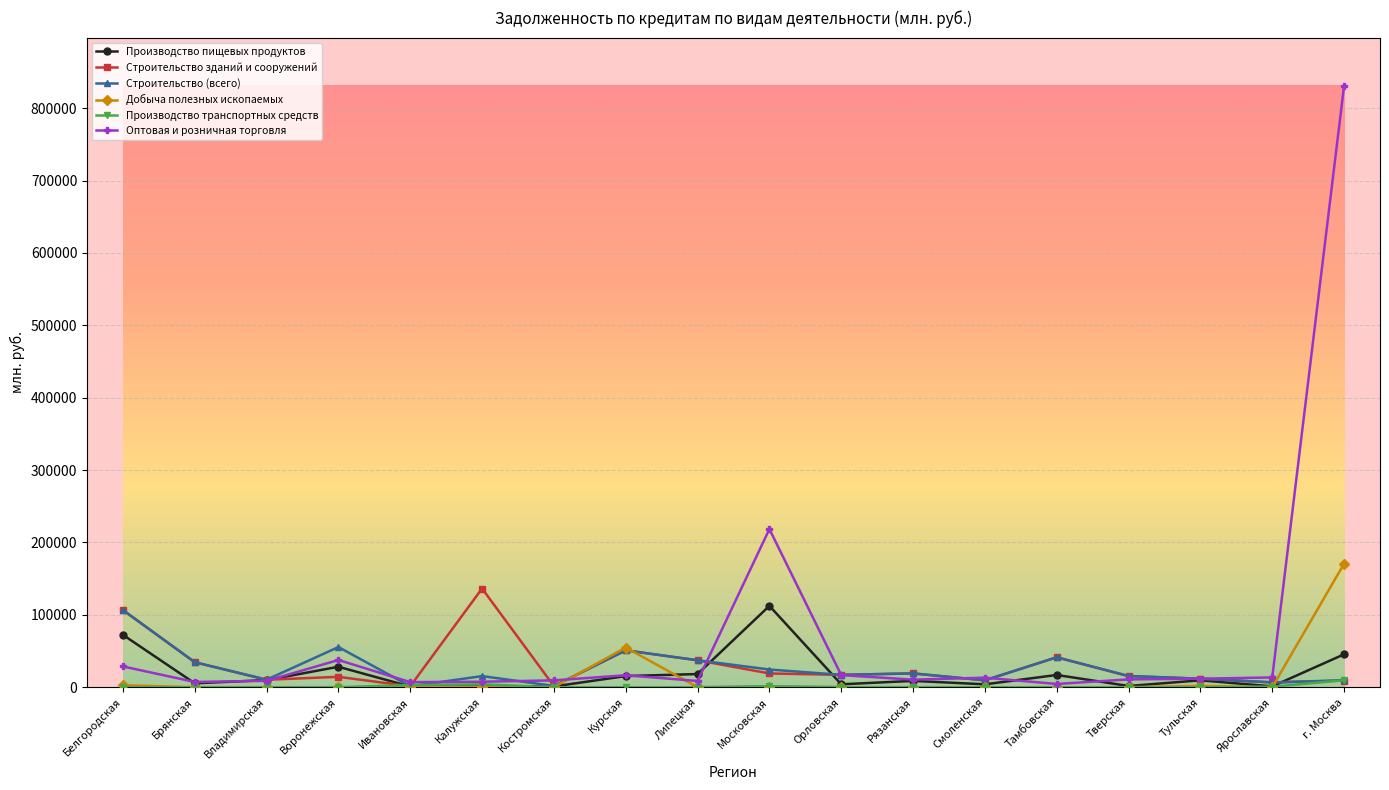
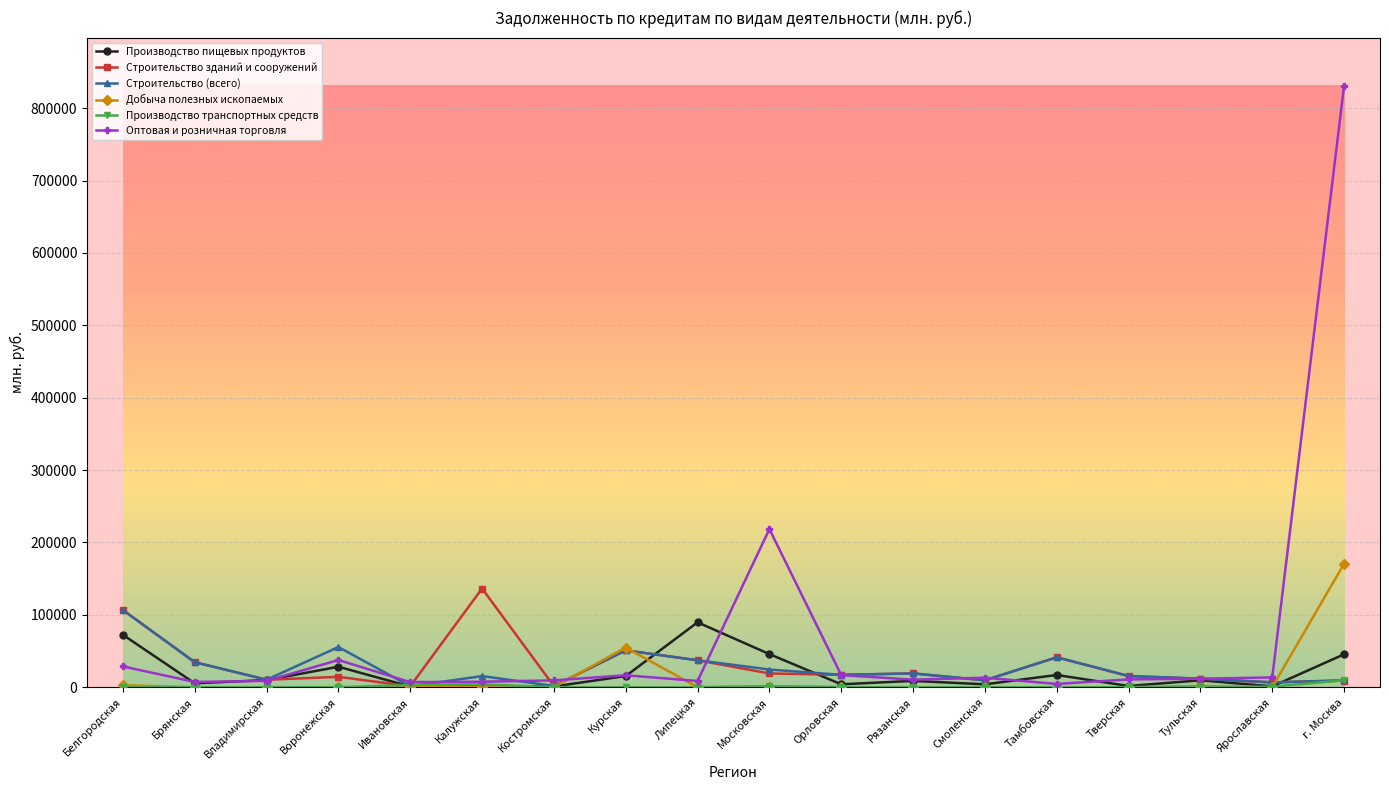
Производство пищевых продуктов, Липецкая: 20000 -> 90000
Производство пищевых продуктов, Московская: 110000 -> 50000
